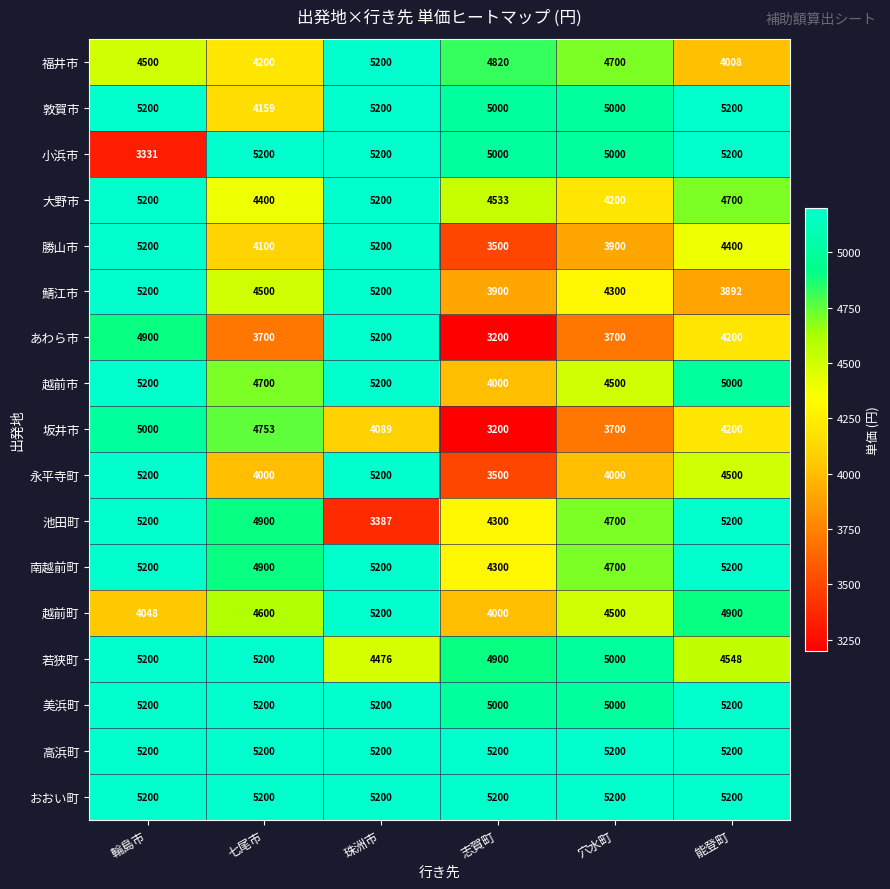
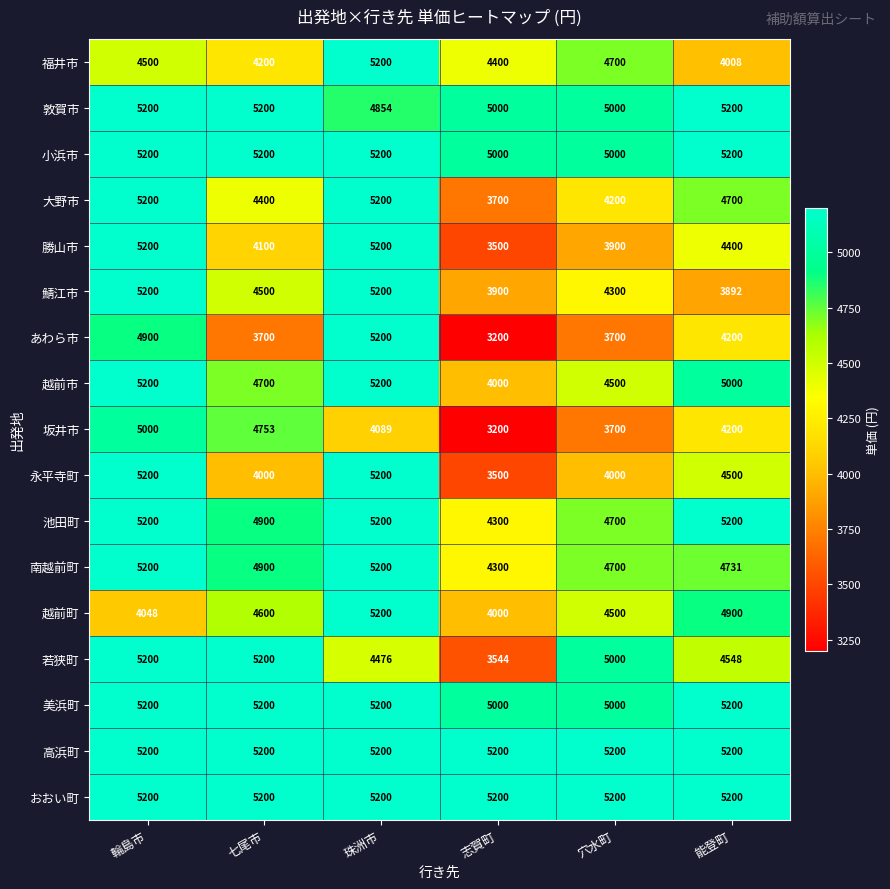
福井市, 志賀町: 4820 -> 4400
敦賀市, 七尾市: 4159 -> 5200
敦賀市, 珠洲市: 5200 -> 4854
小浜市, 輪島市: 3331 -> 5200
大野市, 志賀町: 4533 -> 3700
池田町, 珠洲市: 3387 -> 5200
南越前町, 能登町: 5200 -> 4731
若狭町, 志賀町: 4900 -> 3544
